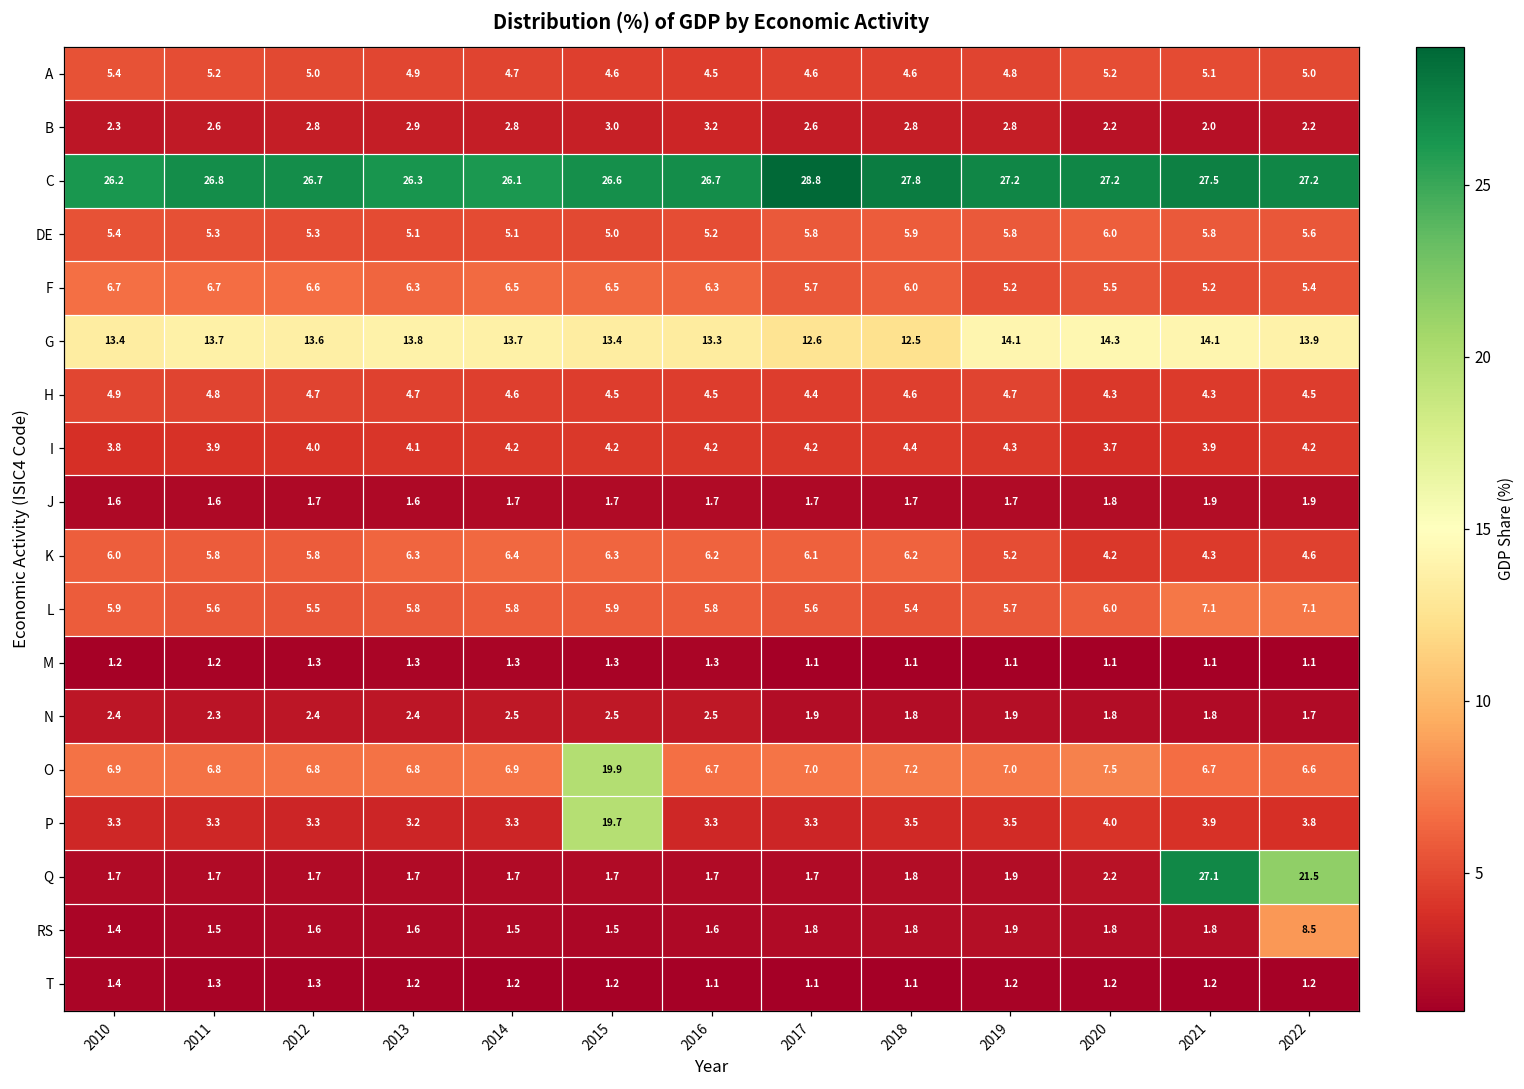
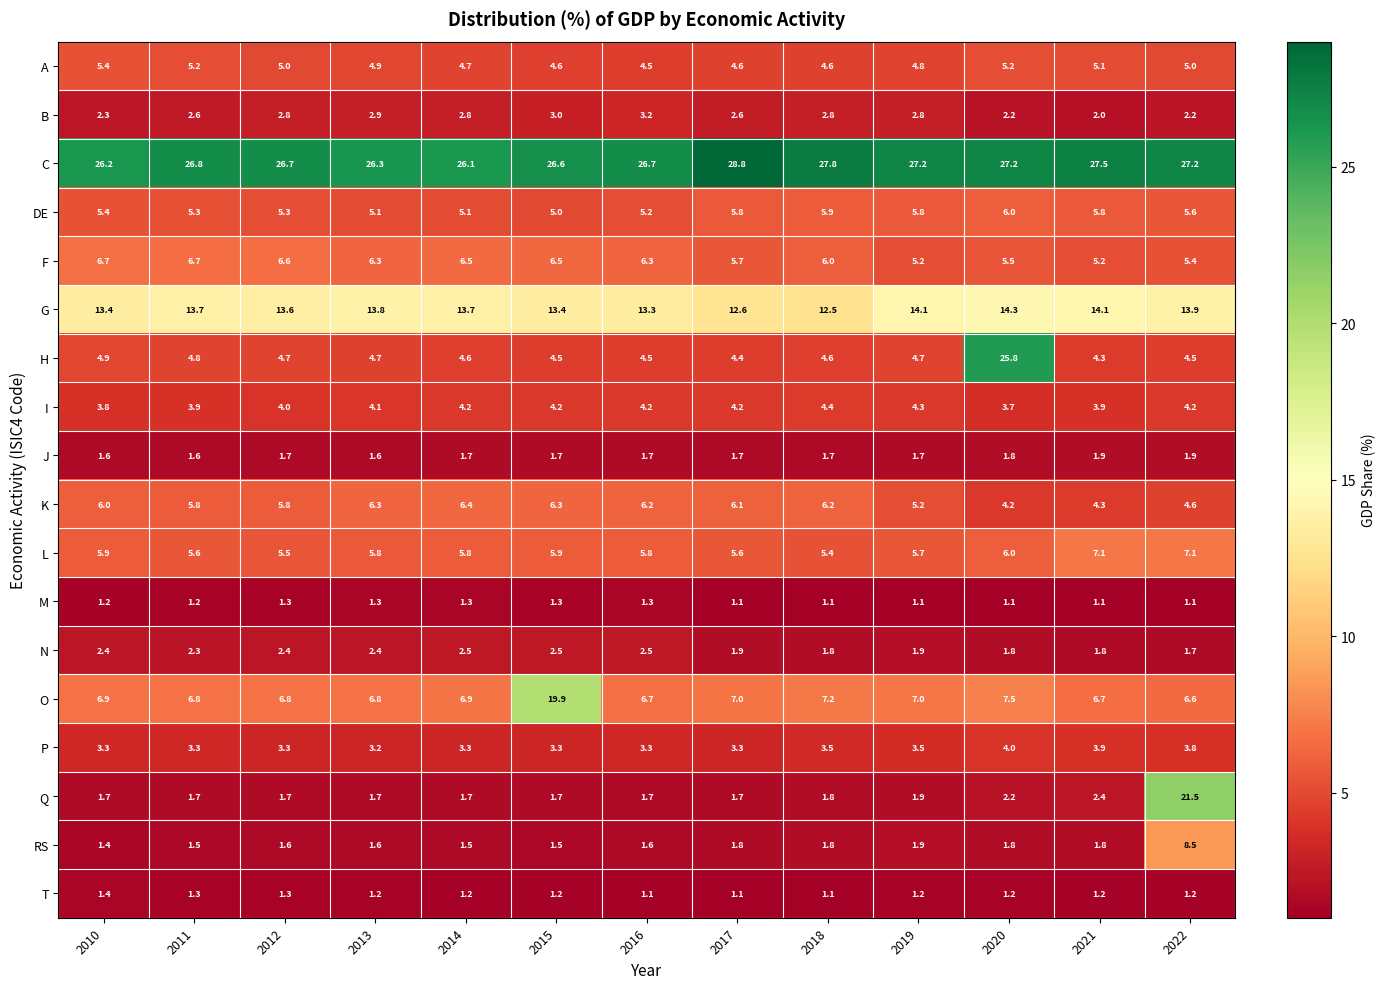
H, 2020: 4.3 -> 25.8
P, 2015: 19.7 -> 3.3
Q, 2021: 27.1 -> 2.4
